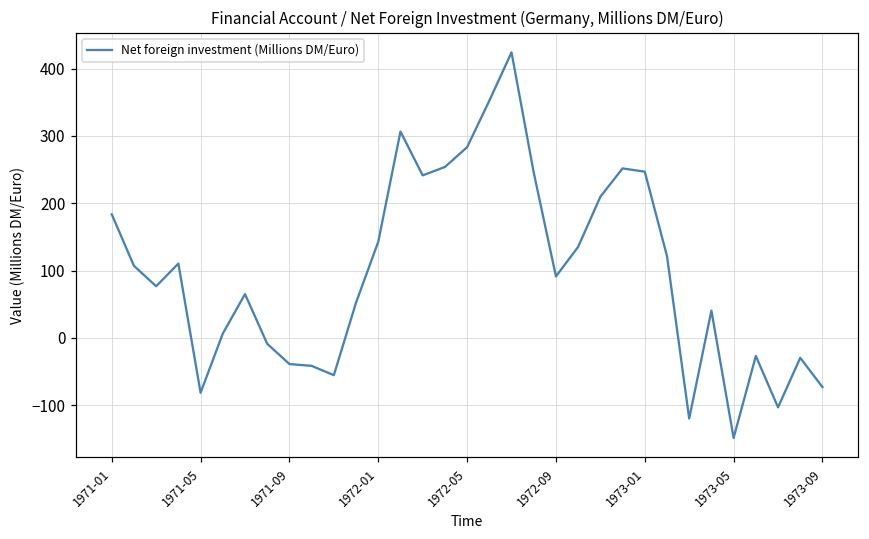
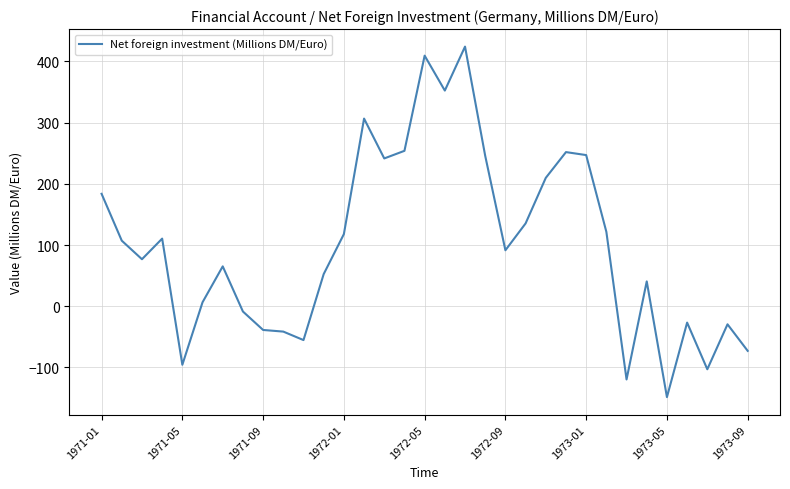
1971-05: -80 -> -100
1972-01: 140 -> 120
1972-05: 280 -> 410
